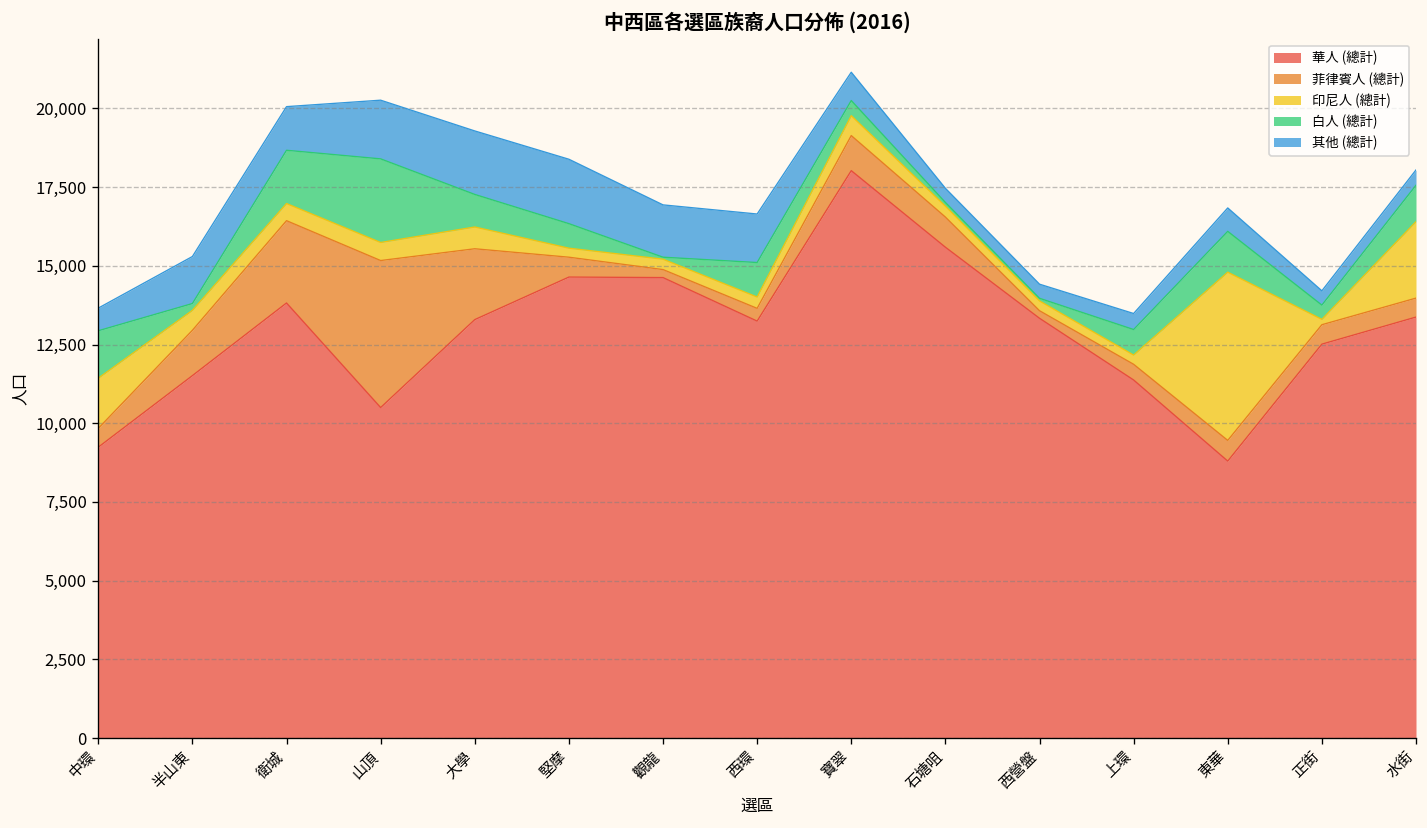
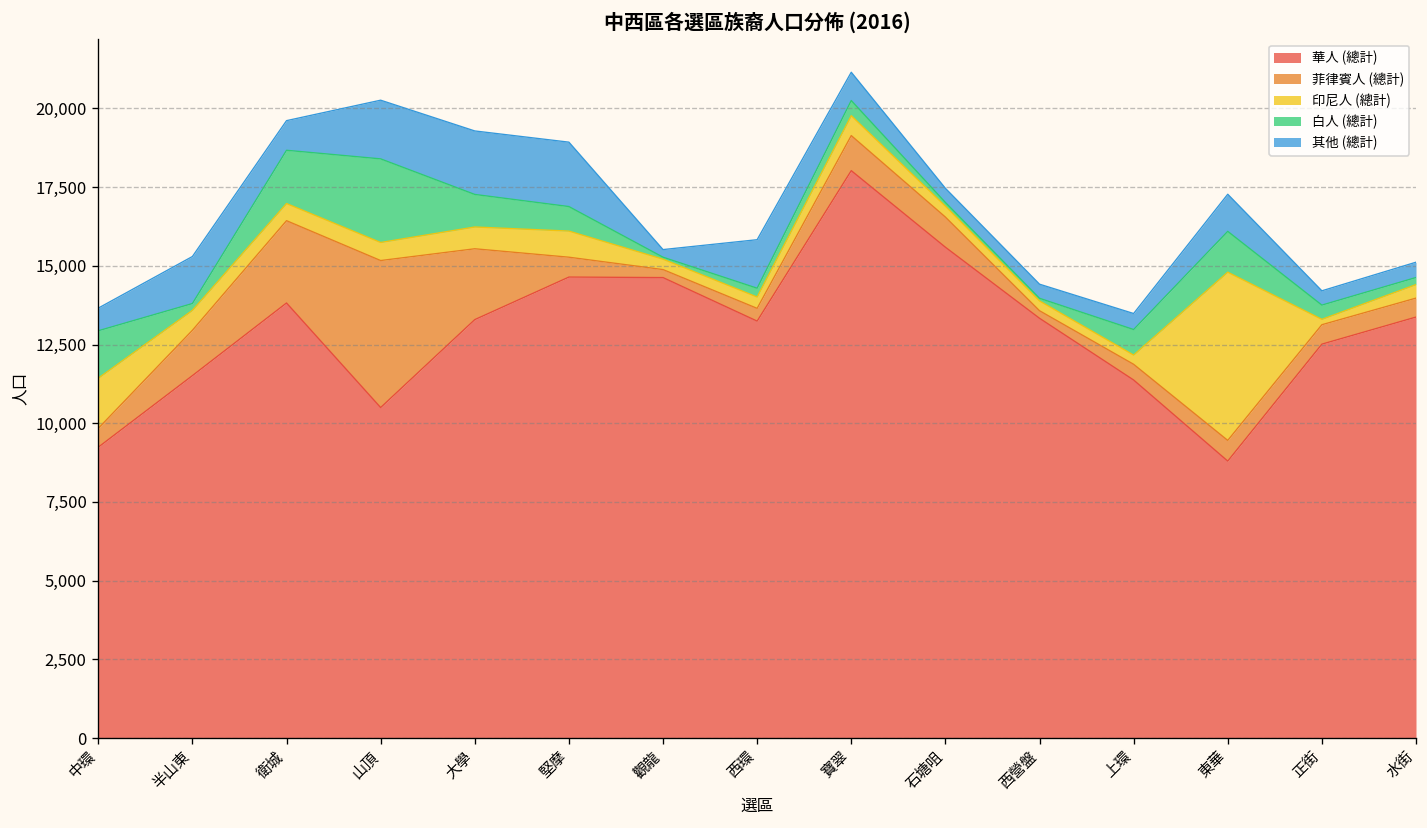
其他 (總計), 衛城: 1,400 -> 900
印尼人 (總計), 堅摩: 300 -> 800
其他 (總計), 觀龍: 1,700 -> 200
白人 (總計), 西環: 1,100 -> 300
其他 (總計), 東華: 700 -> 1,200
印尼人 (總計), 水街: 2,400 -> 400
白人 (總計), 水街: 1,200 -> 200
